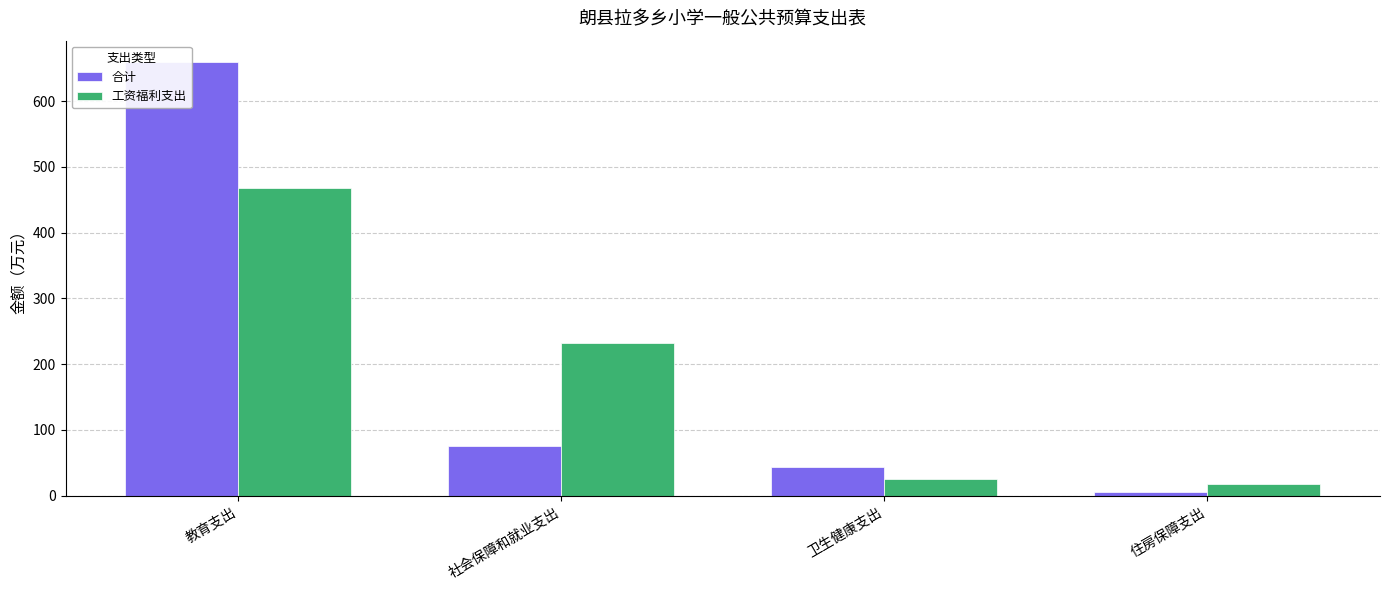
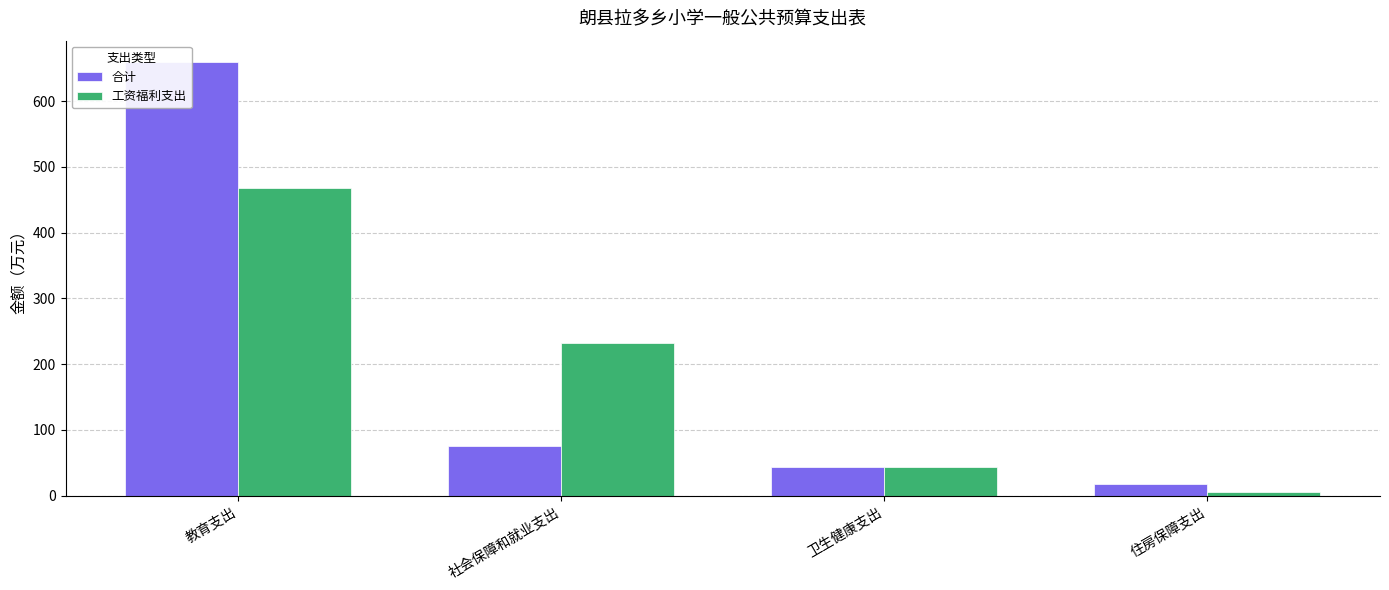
工资福利支出, 卫生健康支出: 30 -> 40
合计, 住房保障支出: 10 -> 20
工资福利支出, 住房保障支出: 20 -> 10
